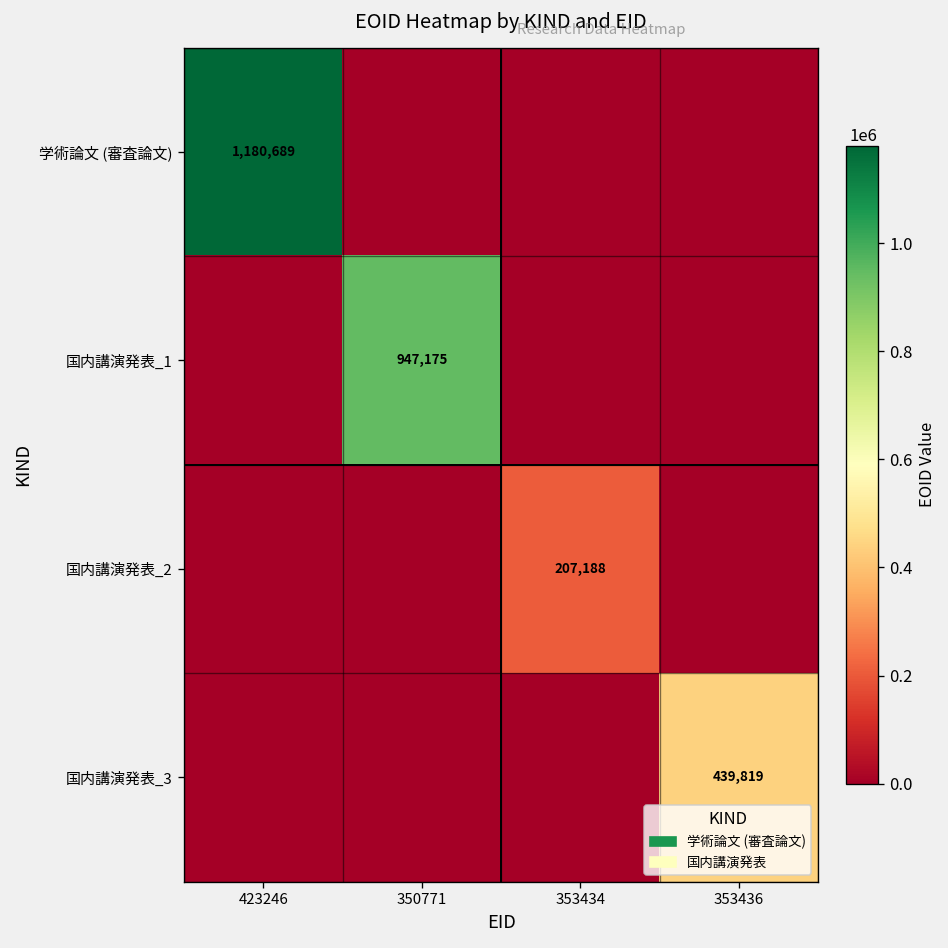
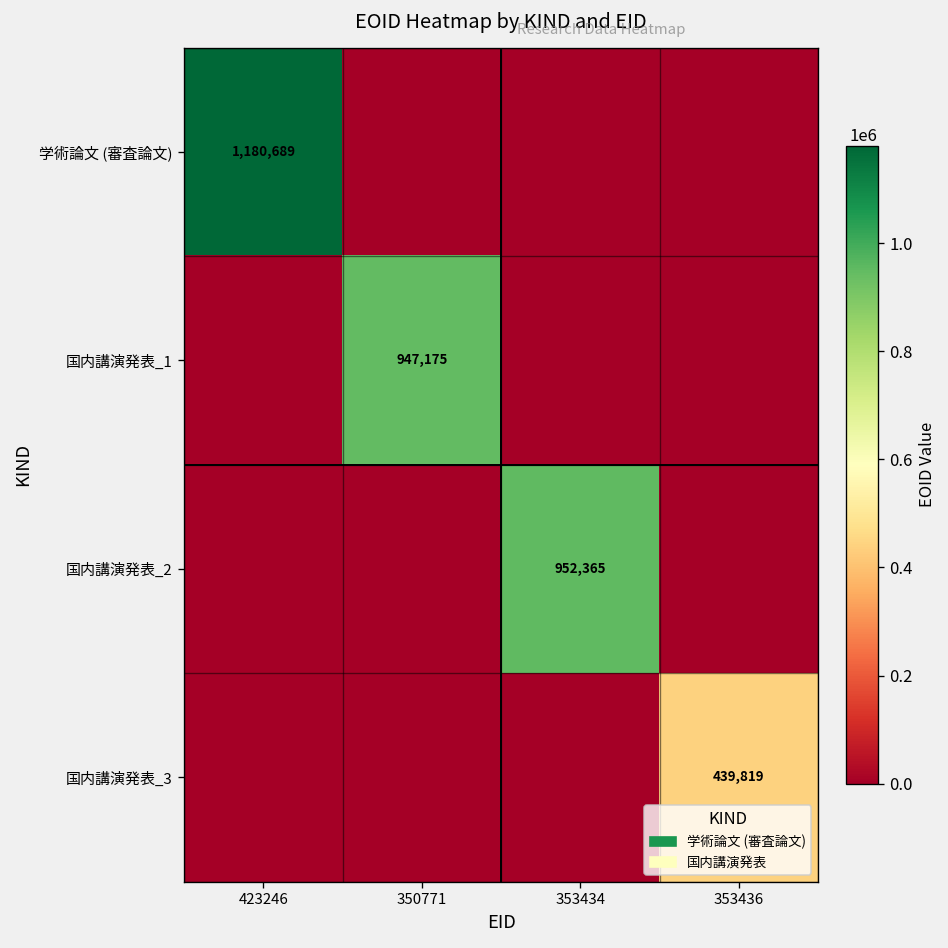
国内講演発表_2, 353434: 207,188 -> 952,365
